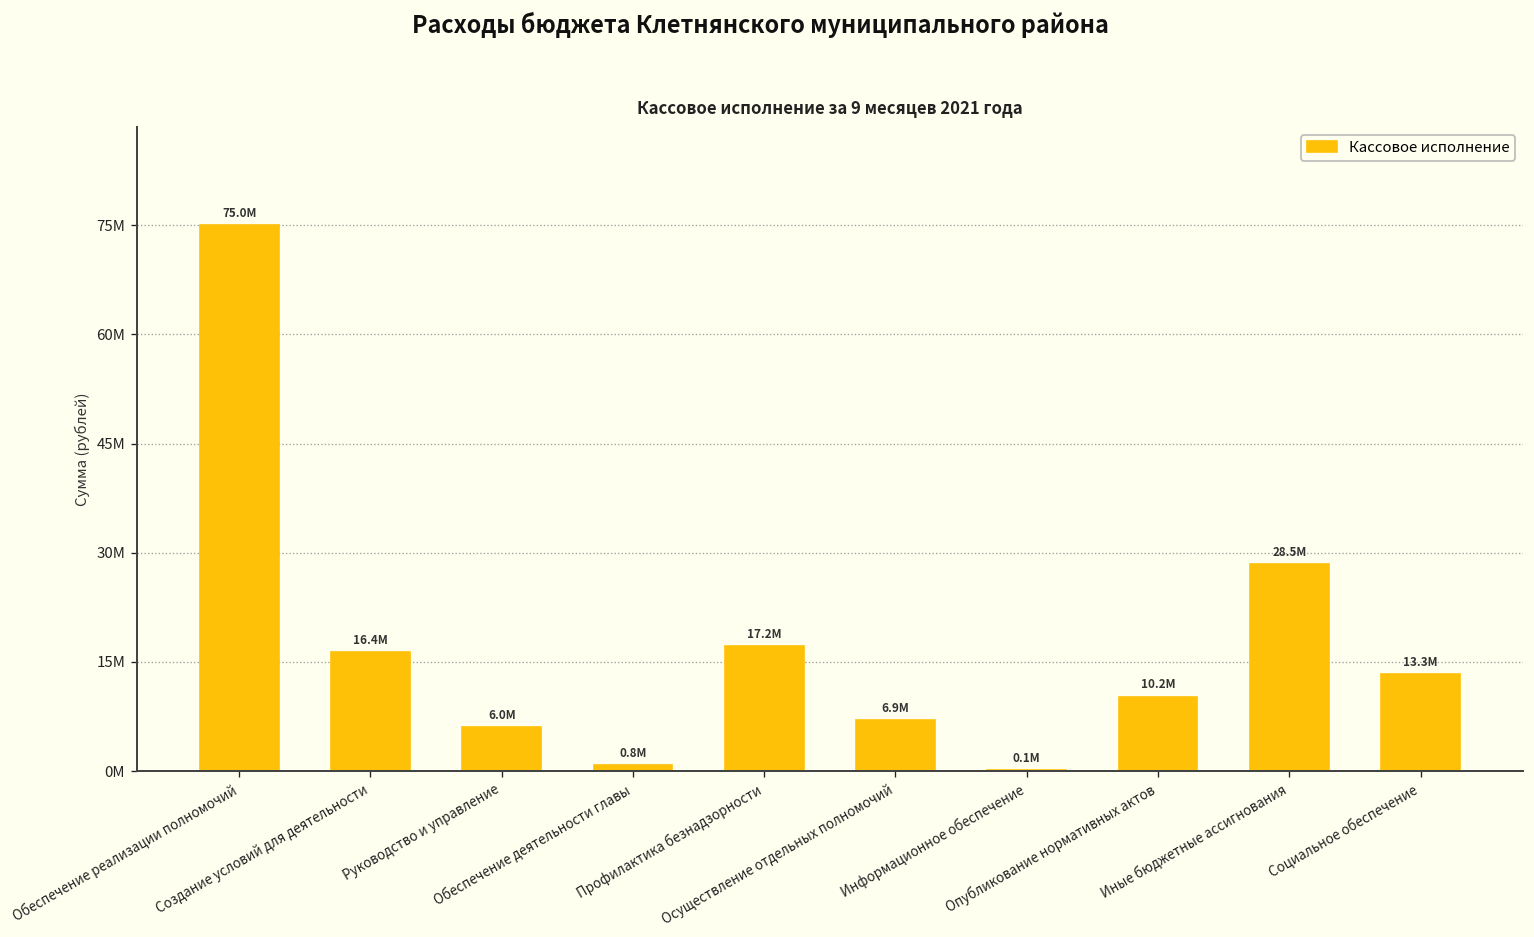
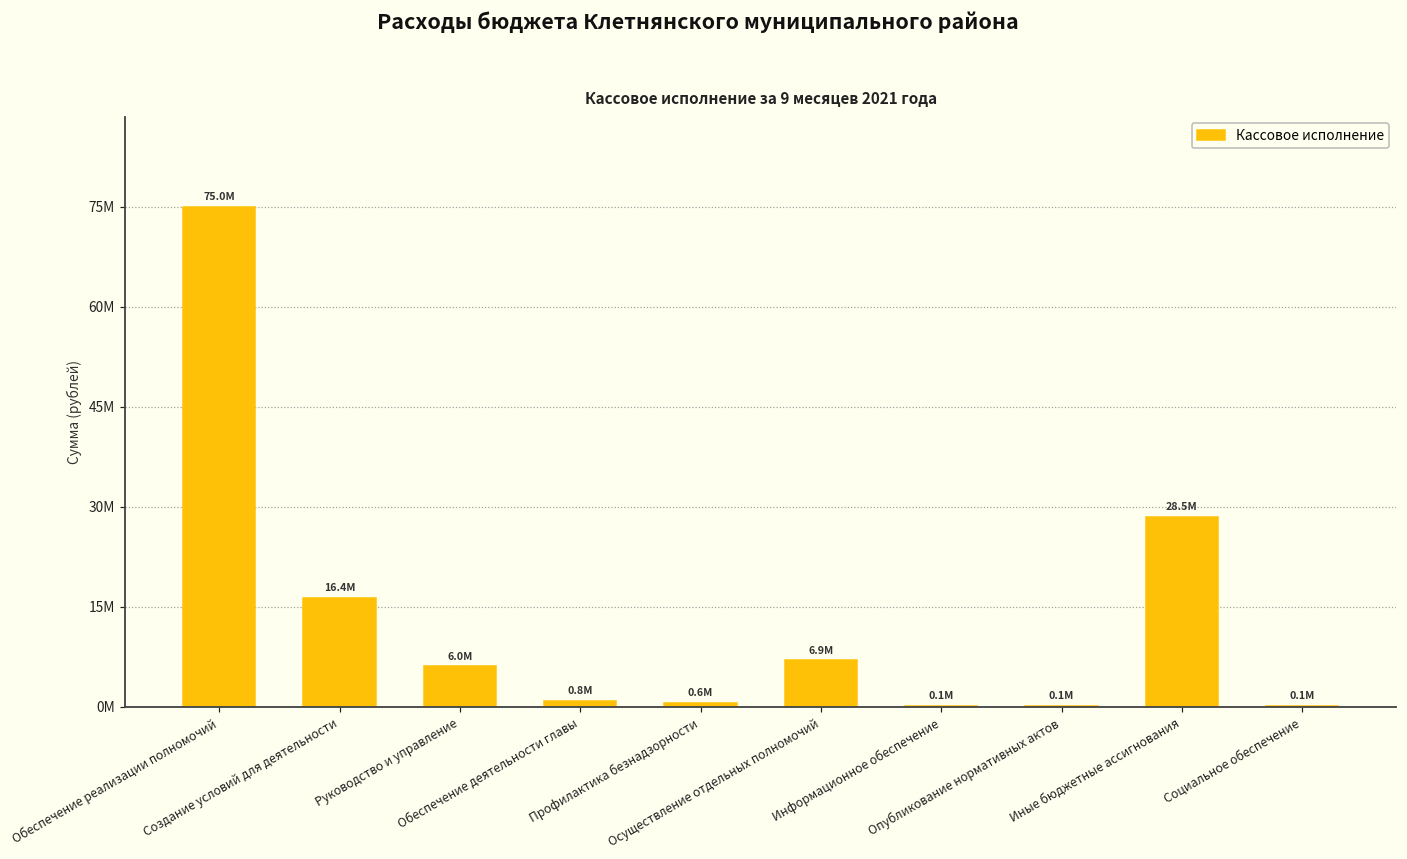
Профилактика безнадзорности: 17.2M -> 0.6M
Опубликование нормативных актов: 10.2M -> 0.1M
Социальное обеспечение: 13.3M -> 0.1M
